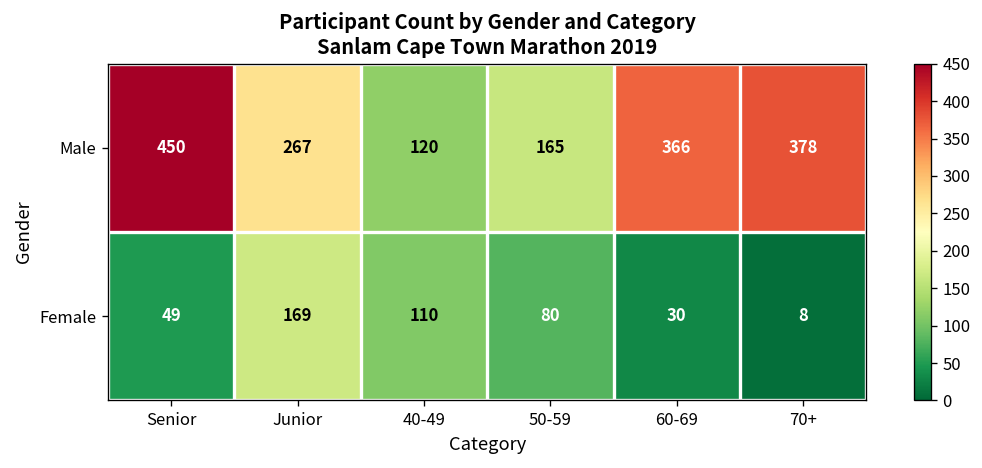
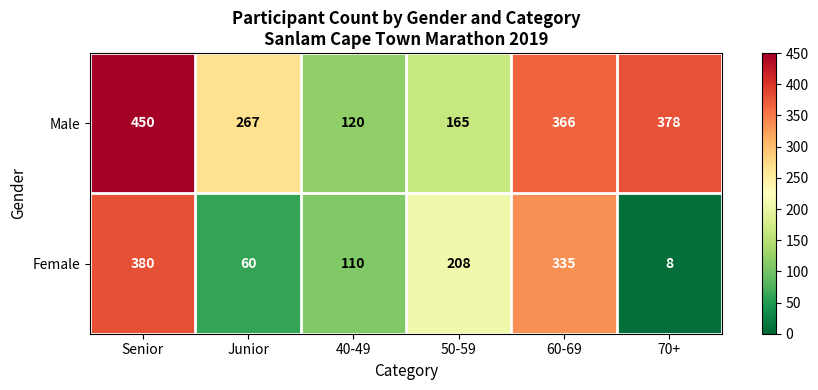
Female, Senior: 49 -> 380
Female, Junior: 169 -> 60
Female, 50-59: 80 -> 208
Female, 60-69: 30 -> 335
